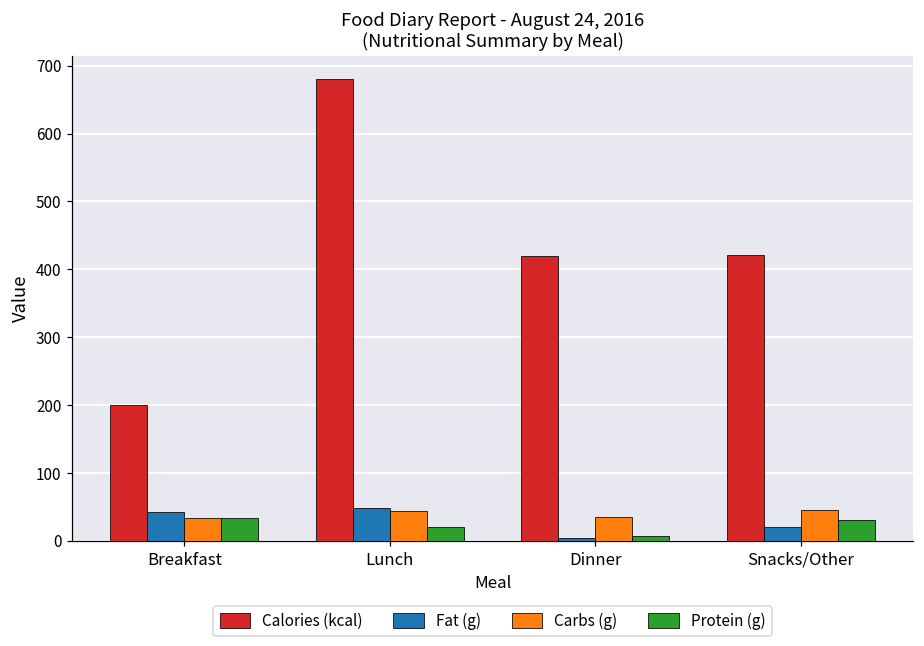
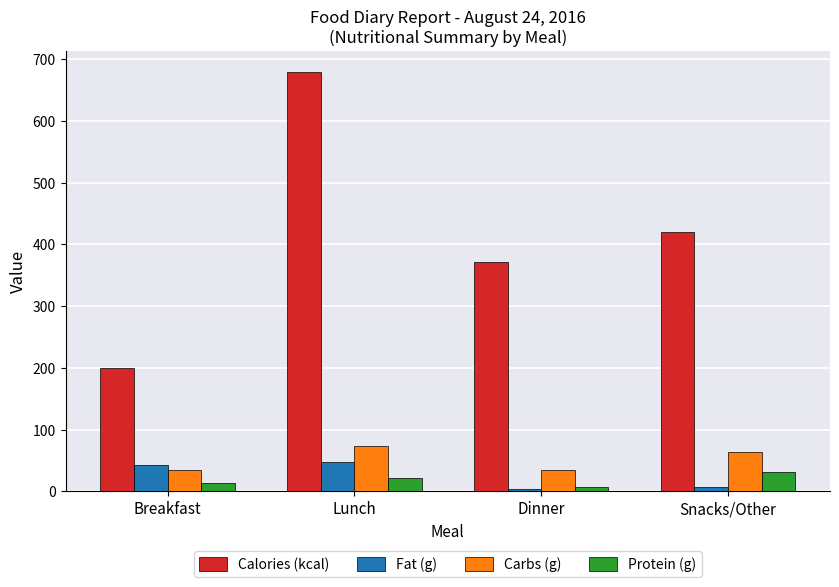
Protein (g), Breakfast: 30 -> 10
Carbs (g), Lunch: 40 -> 70
Calories (kcal), Dinner: 420 -> 370
Fat (g), Snacks/Other: 20 -> 10
Carbs (g), Snacks/Other: 40 -> 60
